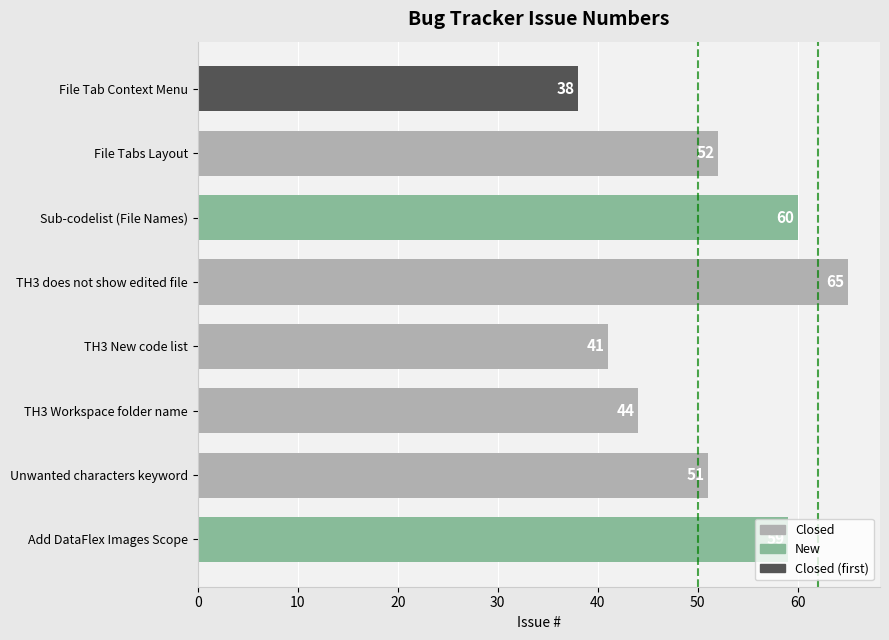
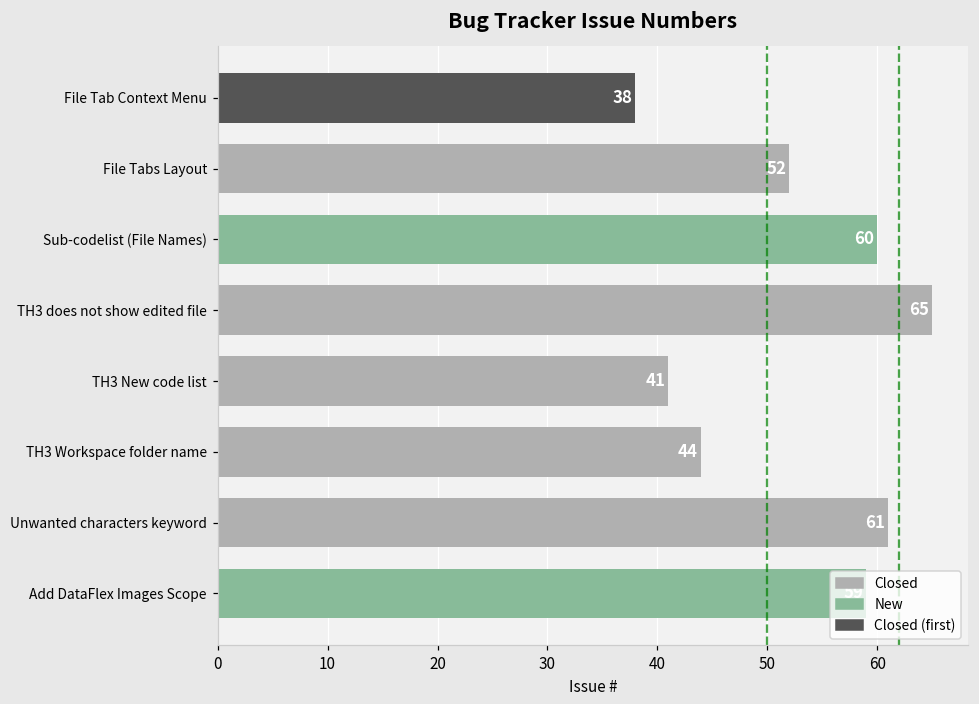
Unwanted characters keyword: 51 -> 61
